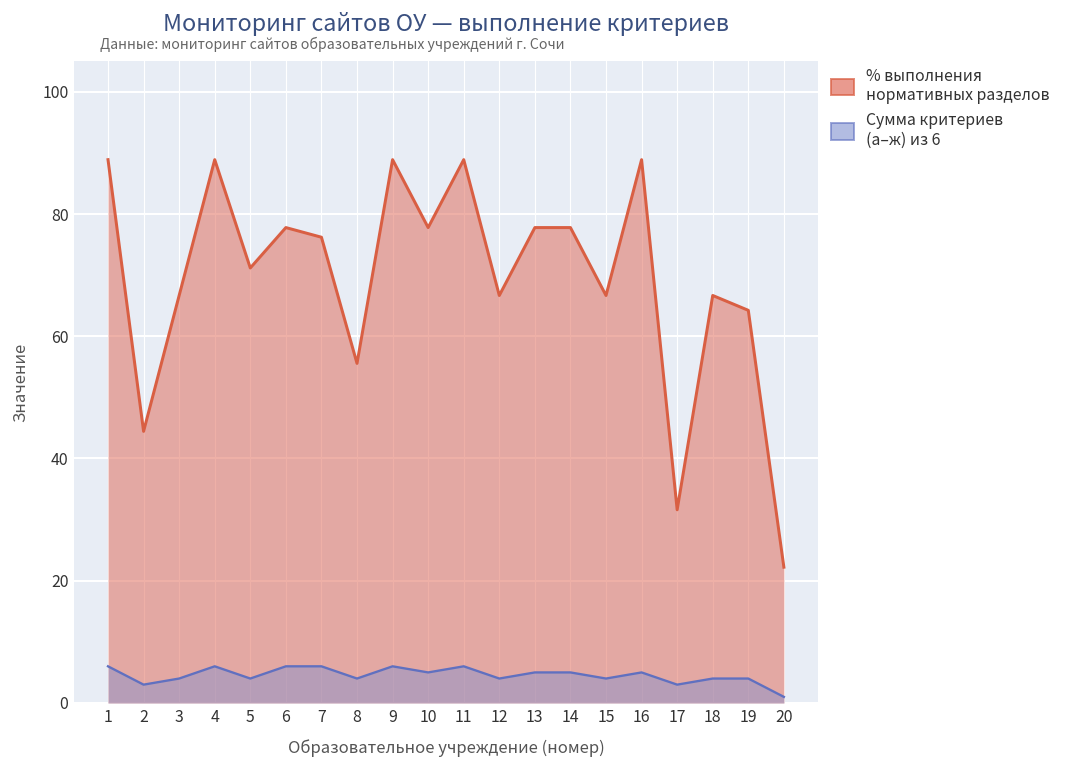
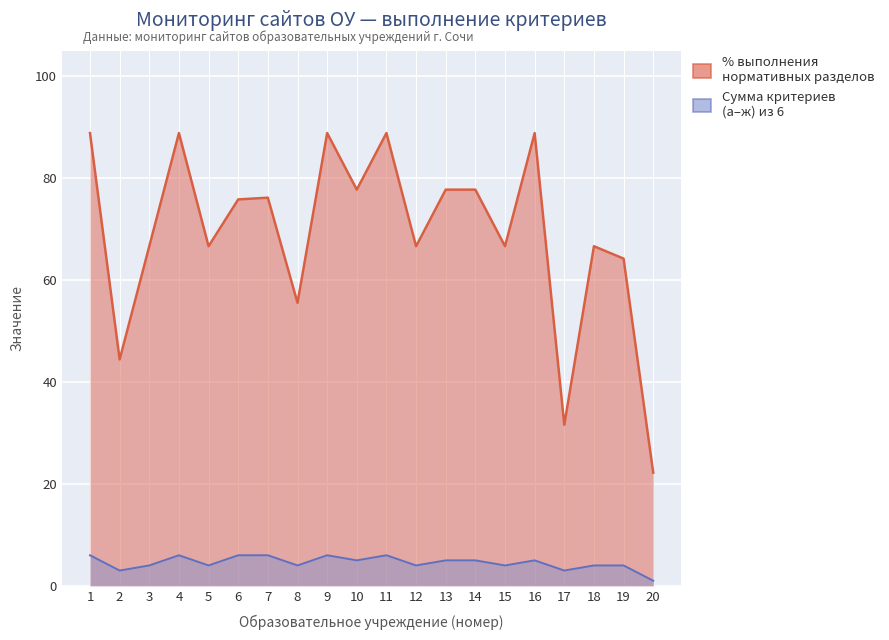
% выполнения нормативных разделов, 5: 71 -> 67
% выполнения нормативных разделов, 6: 78 -> 76
